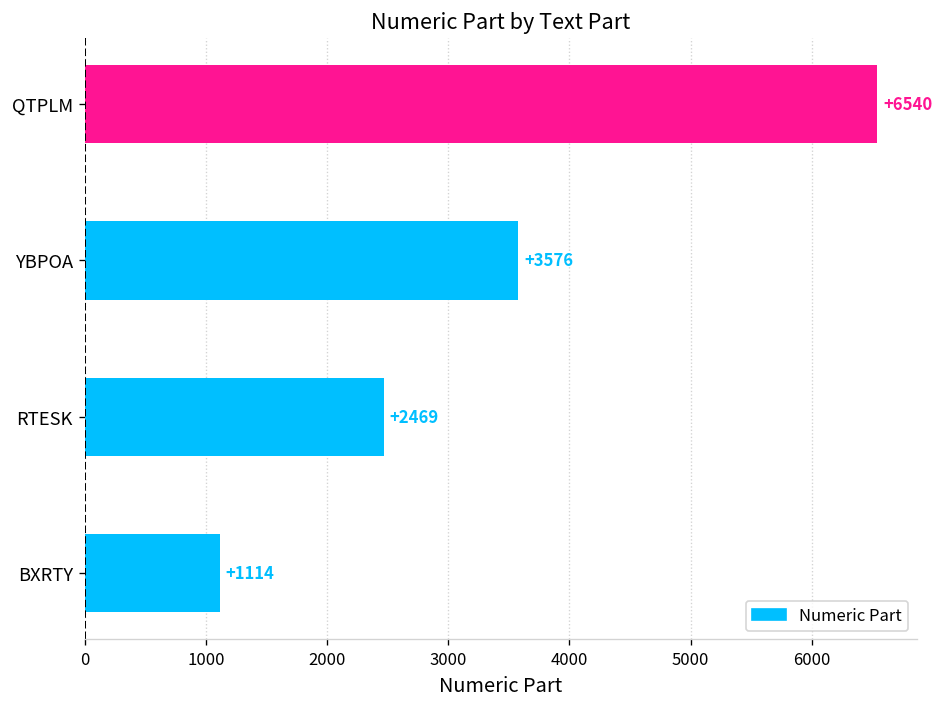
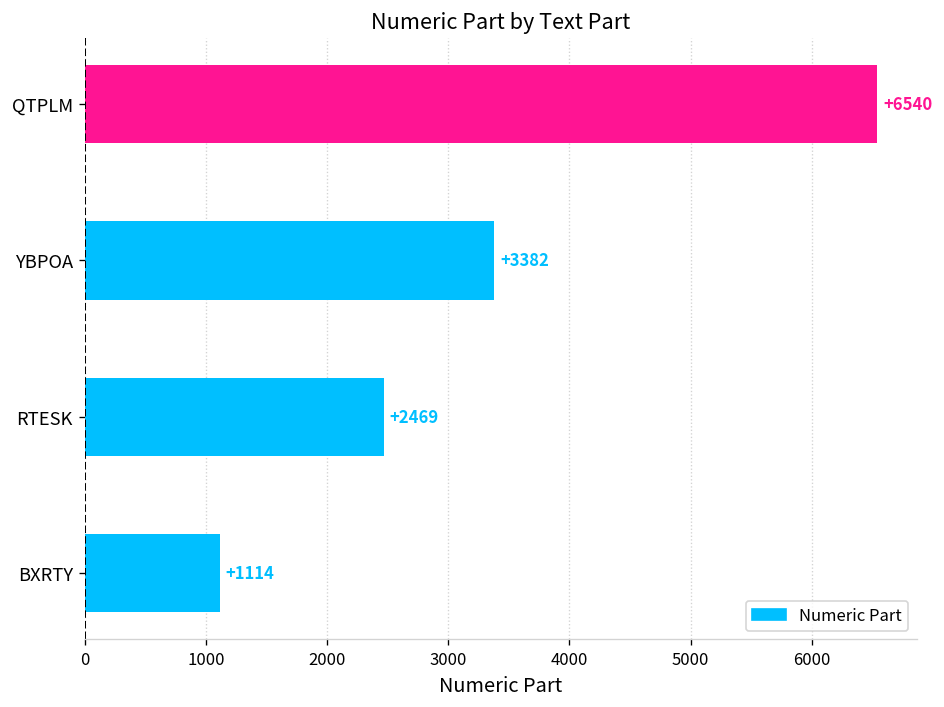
YBPOA: +3576 -> +3382
